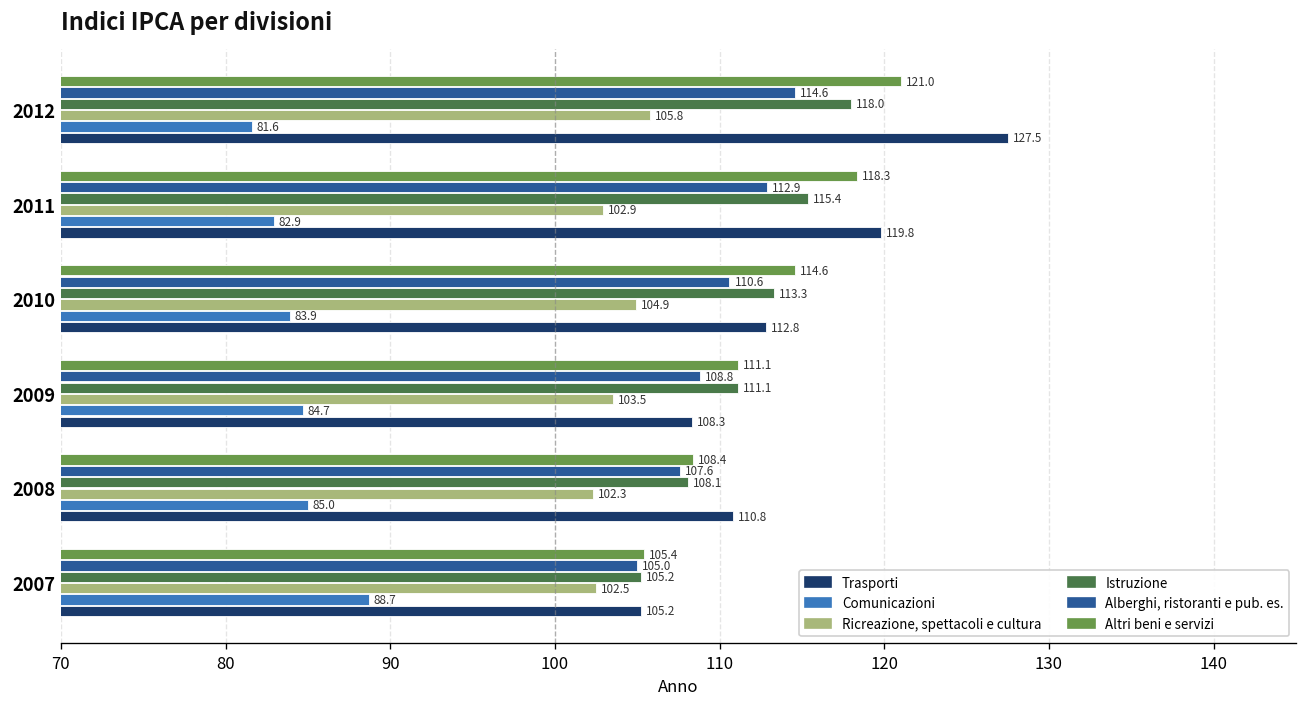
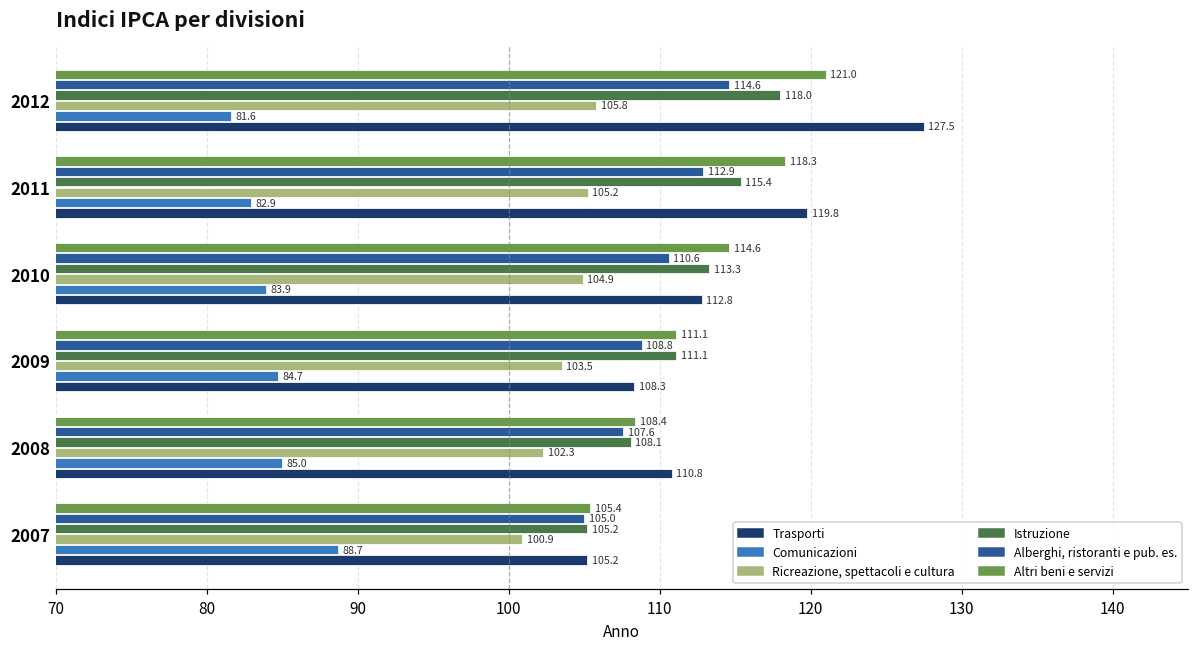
Ricreazione, spettacoli e cultura, 2011: 102.9 -> 105.2
Ricreazione, spettacoli e cultura, 2007: 102.5 -> 100.9
